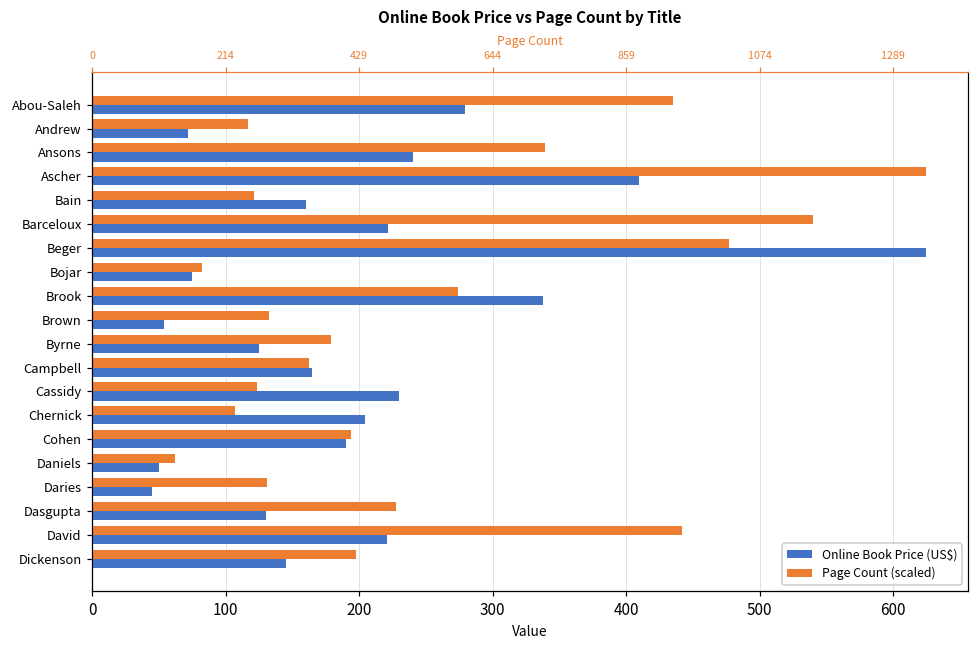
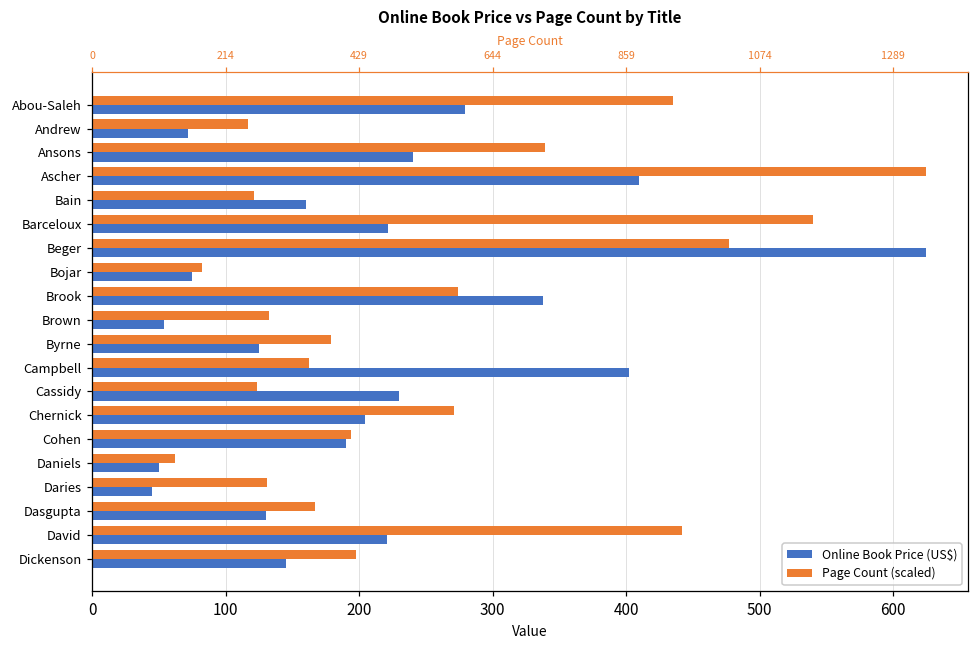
Online Book Price (US$), Campbell: 165 -> 402
Page Count (scaled), Chernick: 107 -> 271
Page Count (scaled), Dasgupta: 228 -> 167
